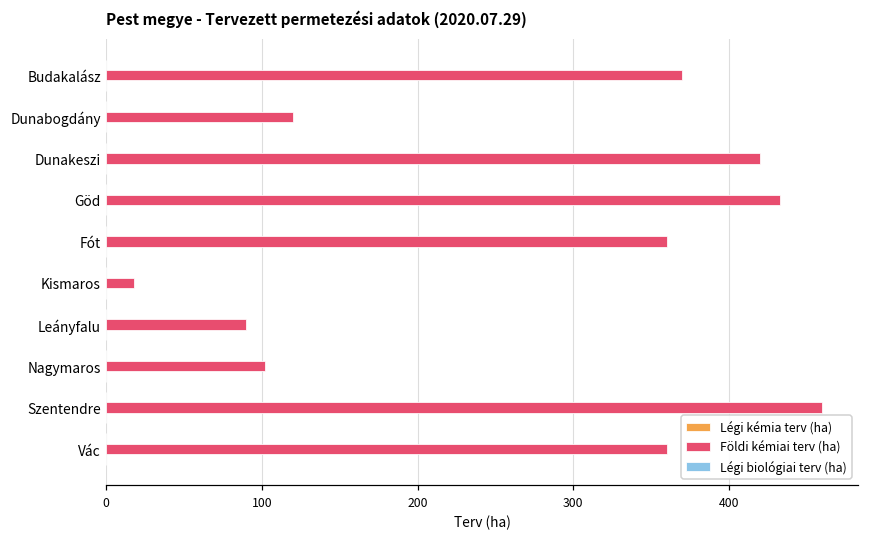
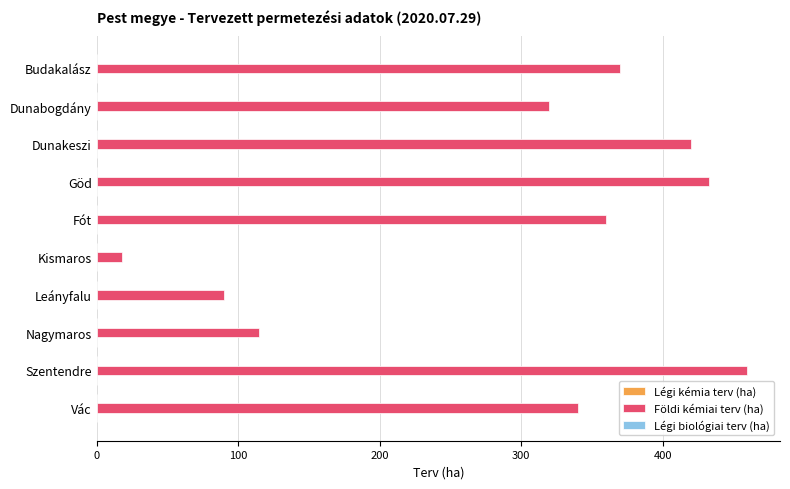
Földi kémiai terv (ha), Dunabogdány: 120 -> 320
Földi kémiai terv (ha), Nagymaros: 102 -> 115
Földi kémiai terv (ha), Vác: 360 -> 340
